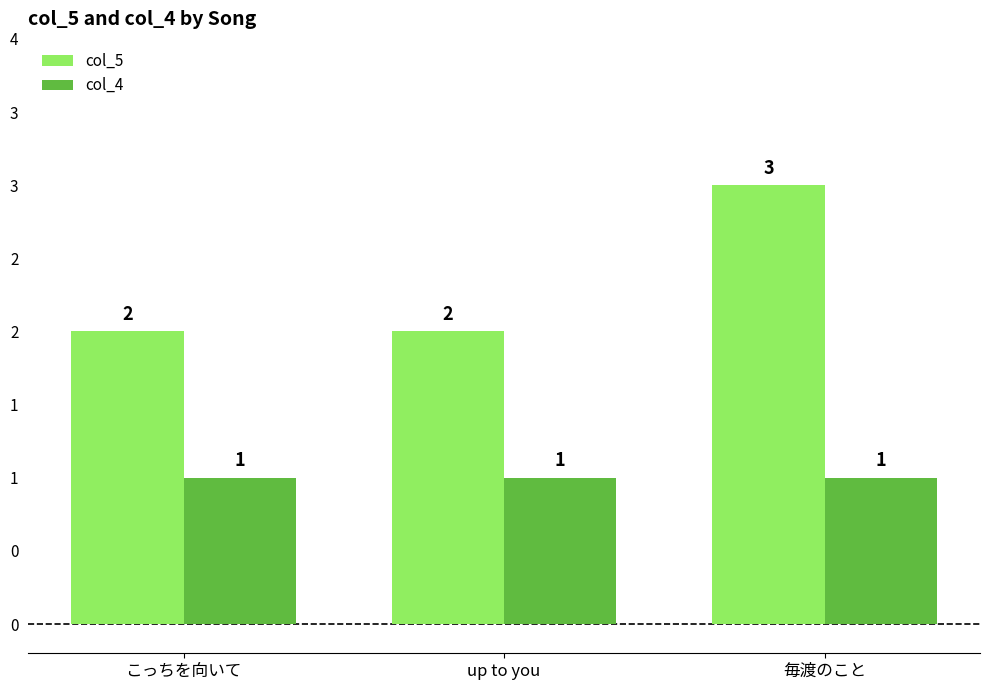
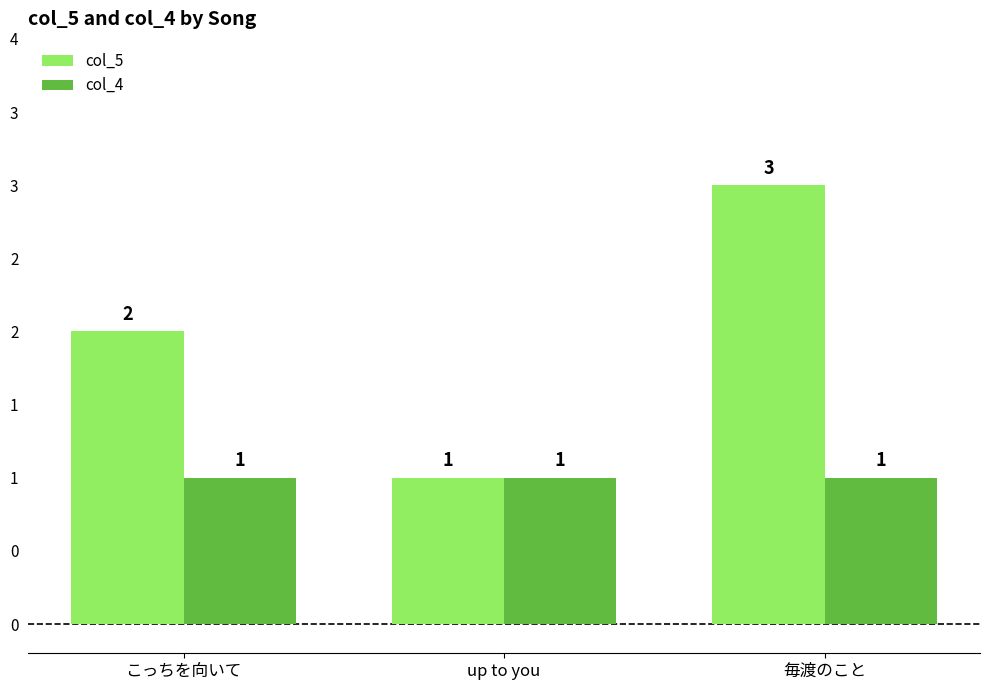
col_5, up to you: 2 -> 1
